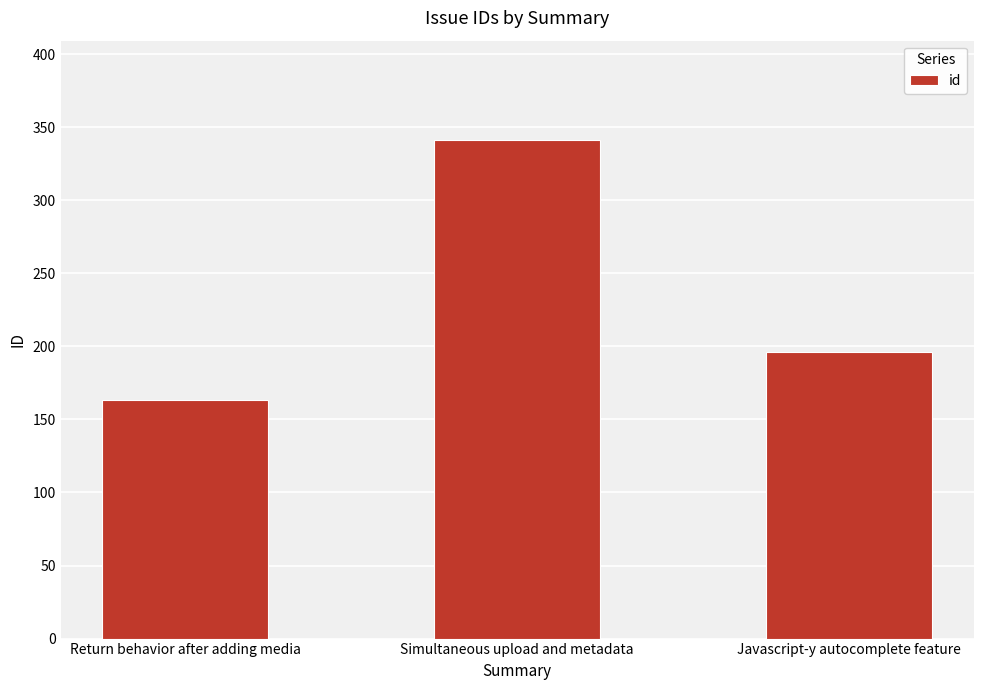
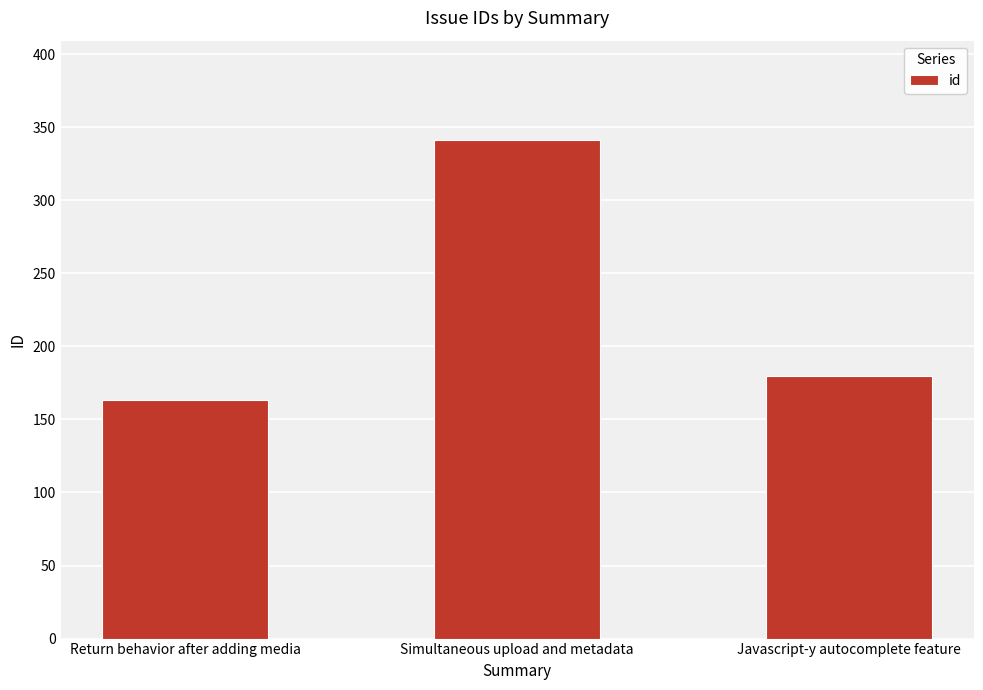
Javascript-y autocomplete feature: 196 -> 180
